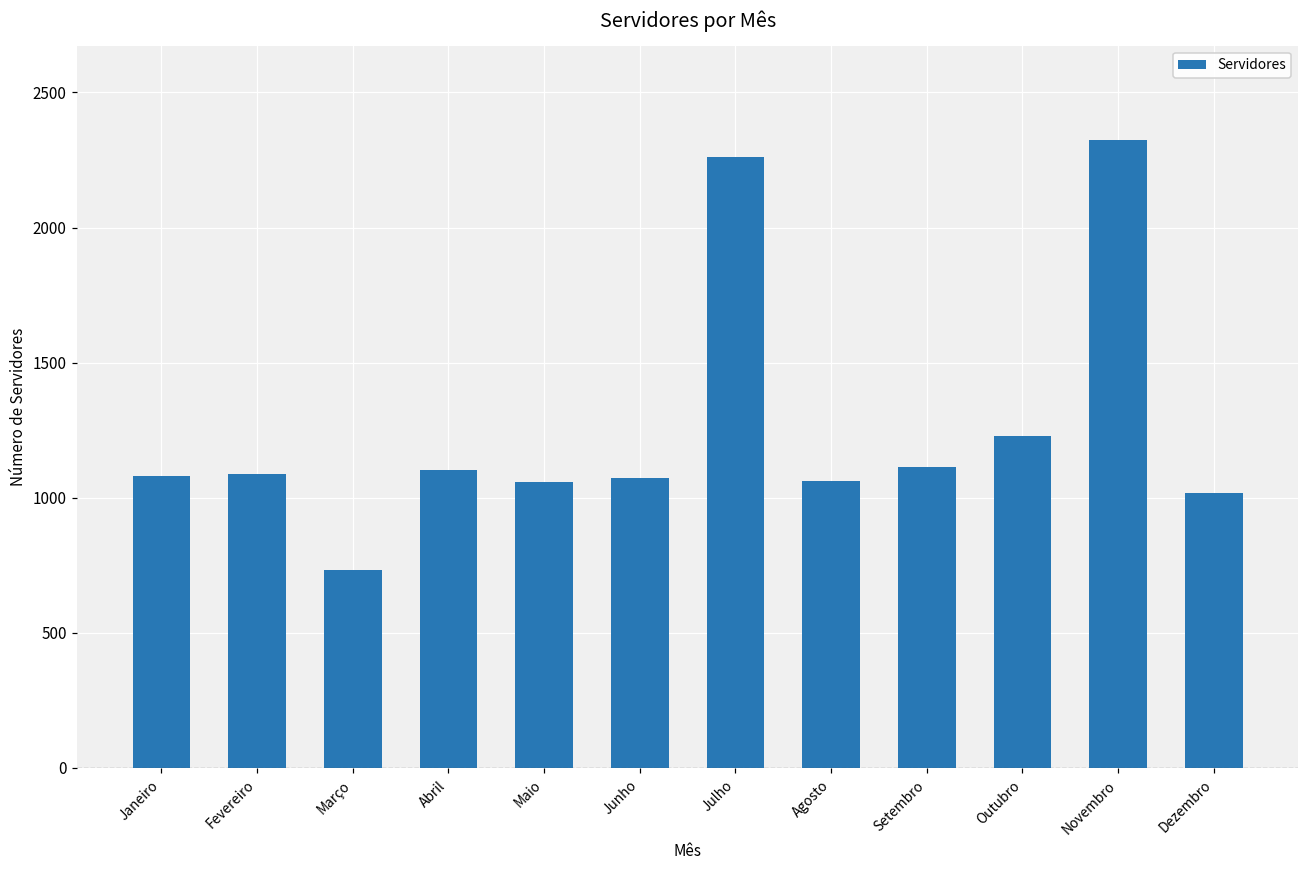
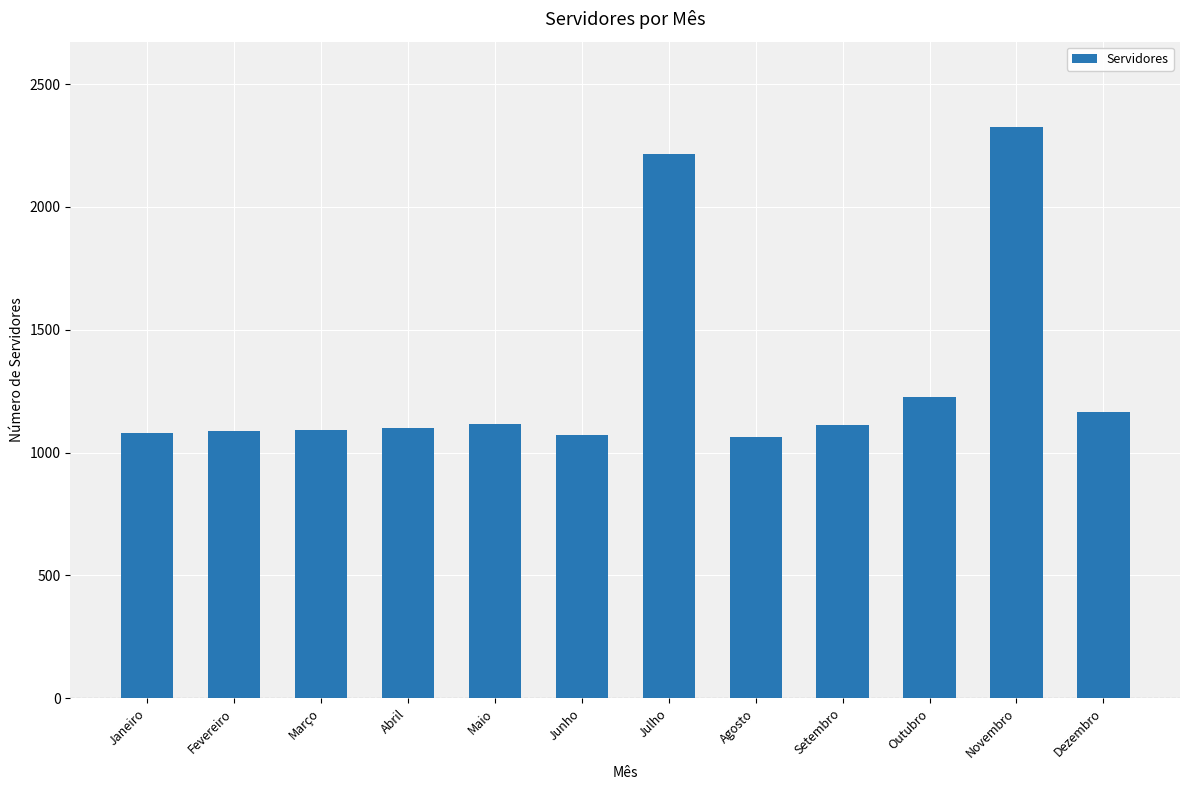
Março: 730 -> 1090
Maio: 1060 -> 1120
Julho: 2260 -> 2210
Dezembro: 1020 -> 1170
